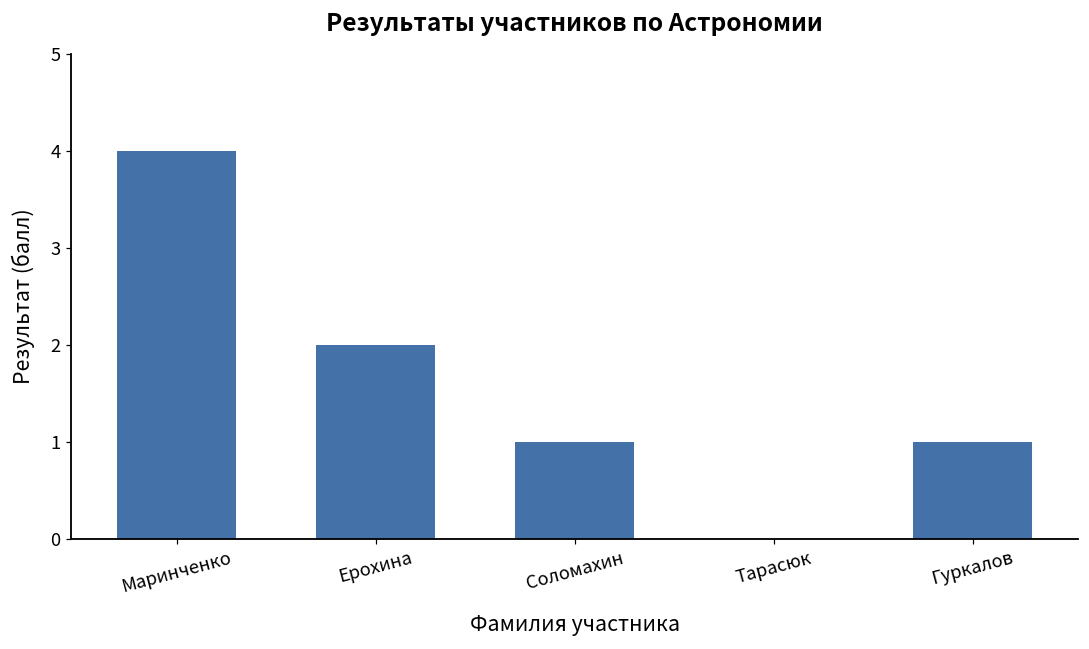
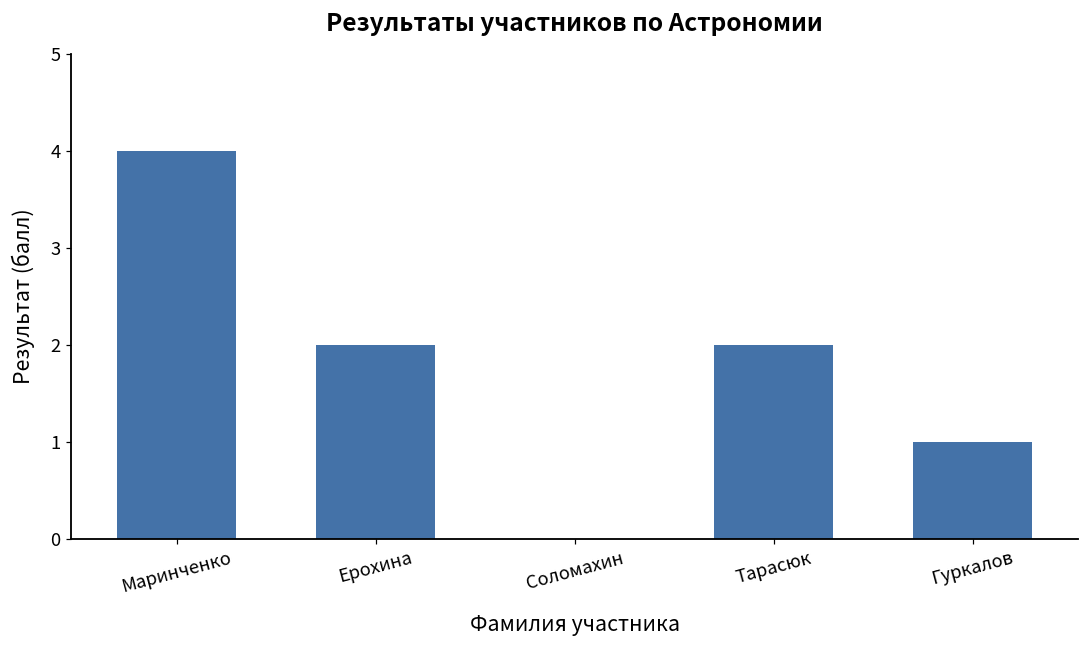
Соломахин: 1 -> 0
Тарасюк: 0 -> 2
